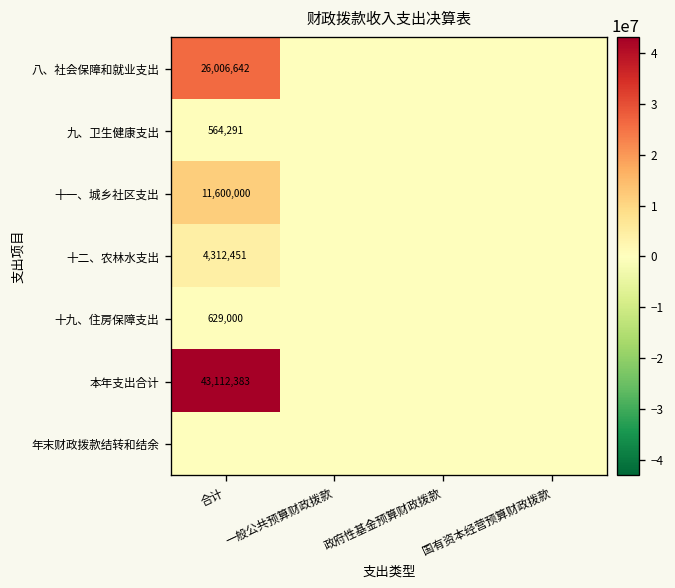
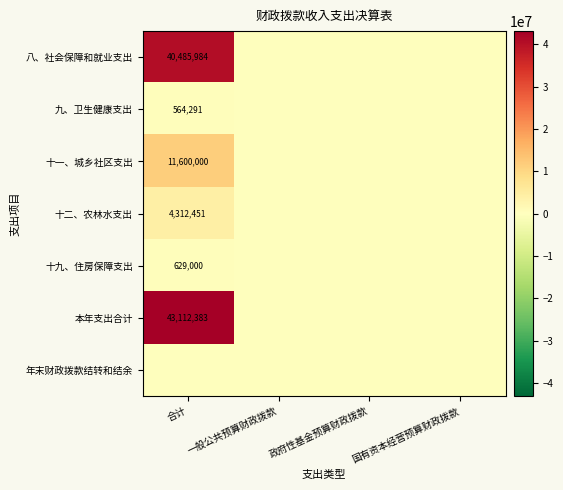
八、社会保障和就业支出, 合计: 26,006,642 -> 40,485,984
